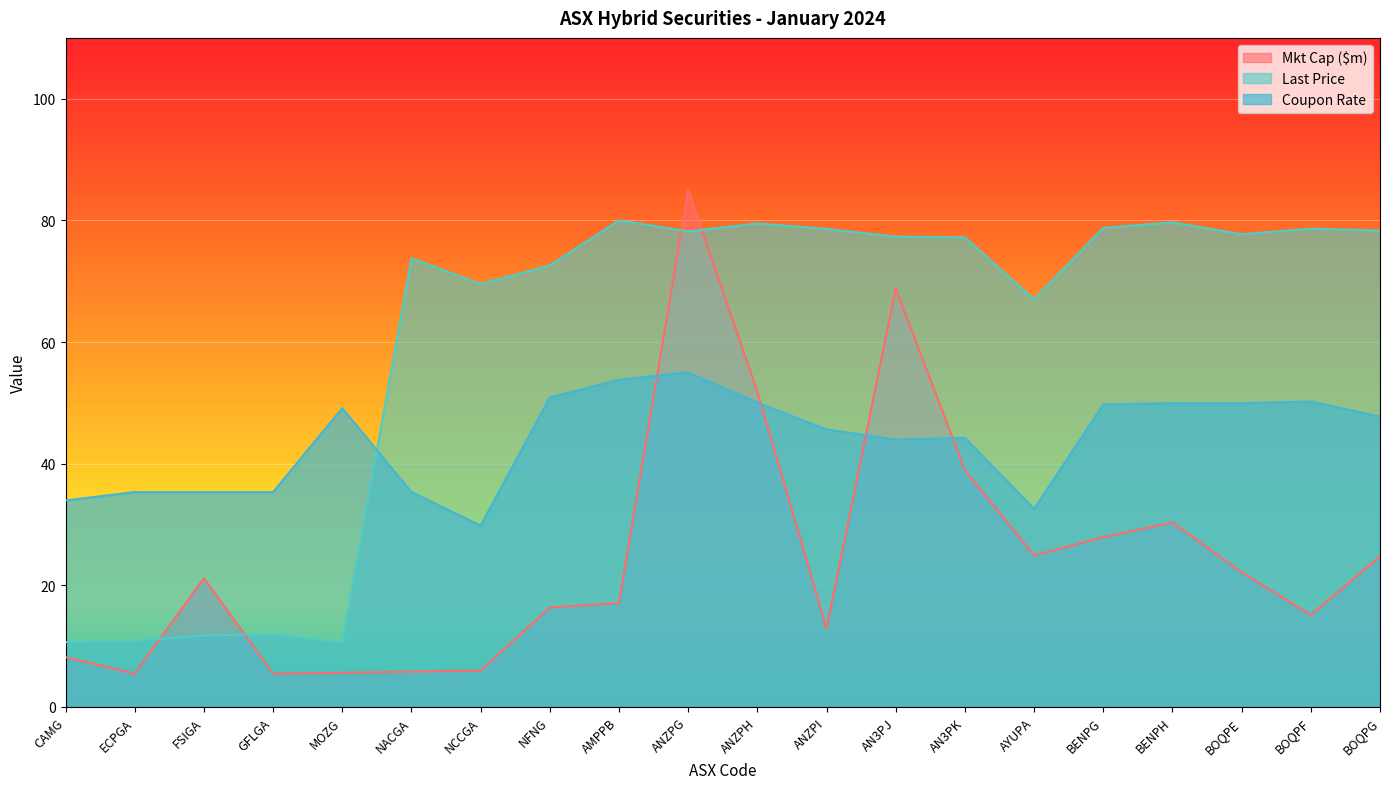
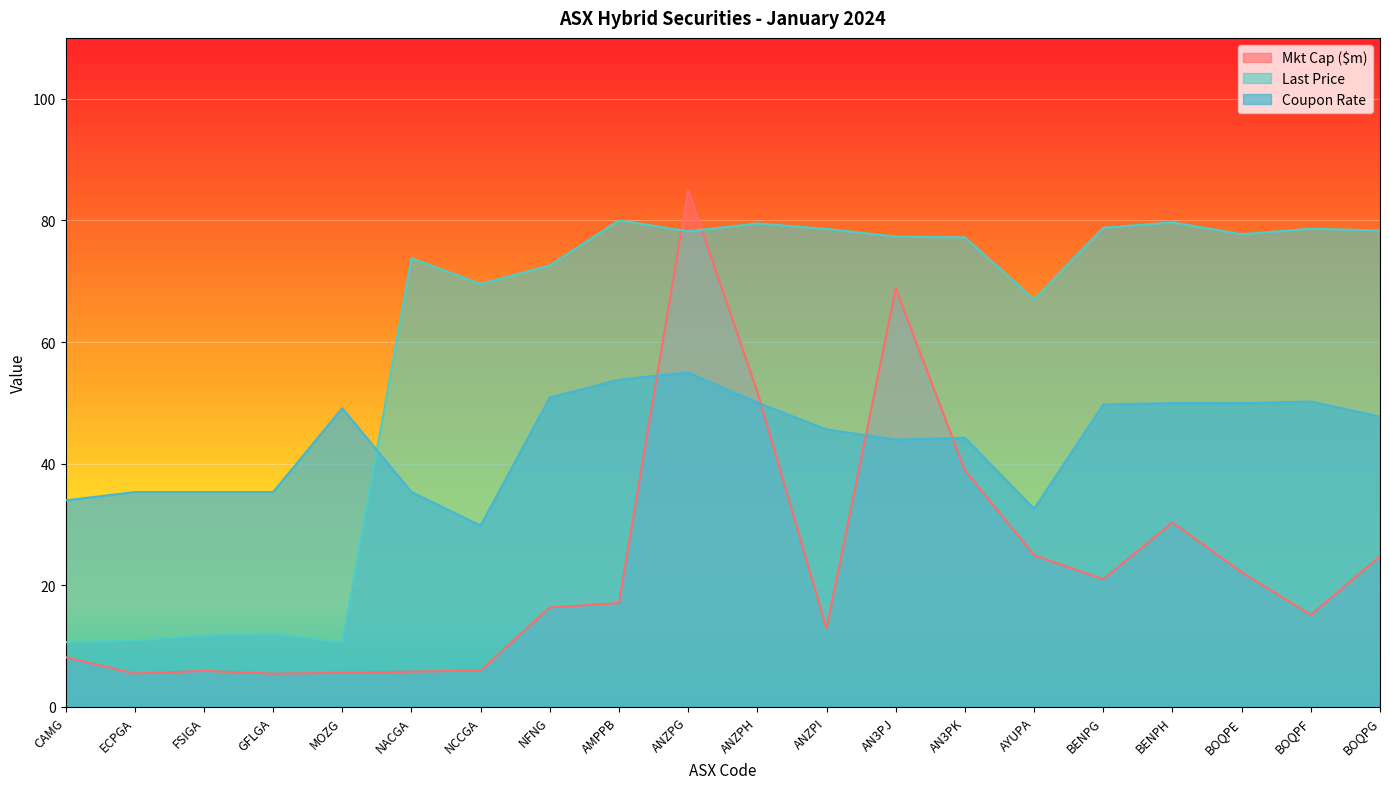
Mkt Cap ($m), FSIGA: 21 -> 6
Mkt Cap ($m), BENPG: 28 -> 21
